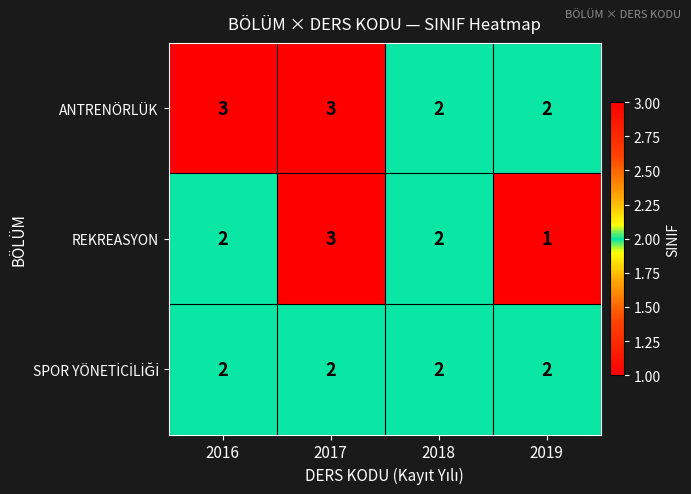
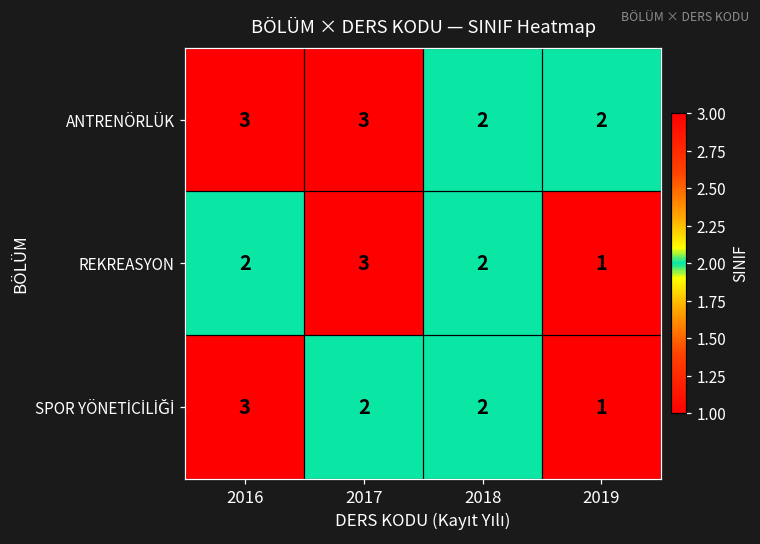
SPOR YÖNETİCİLİĞİ, 2016: 2 -> 3
SPOR YÖNETİCİLİĞİ, 2019: 2 -> 1
